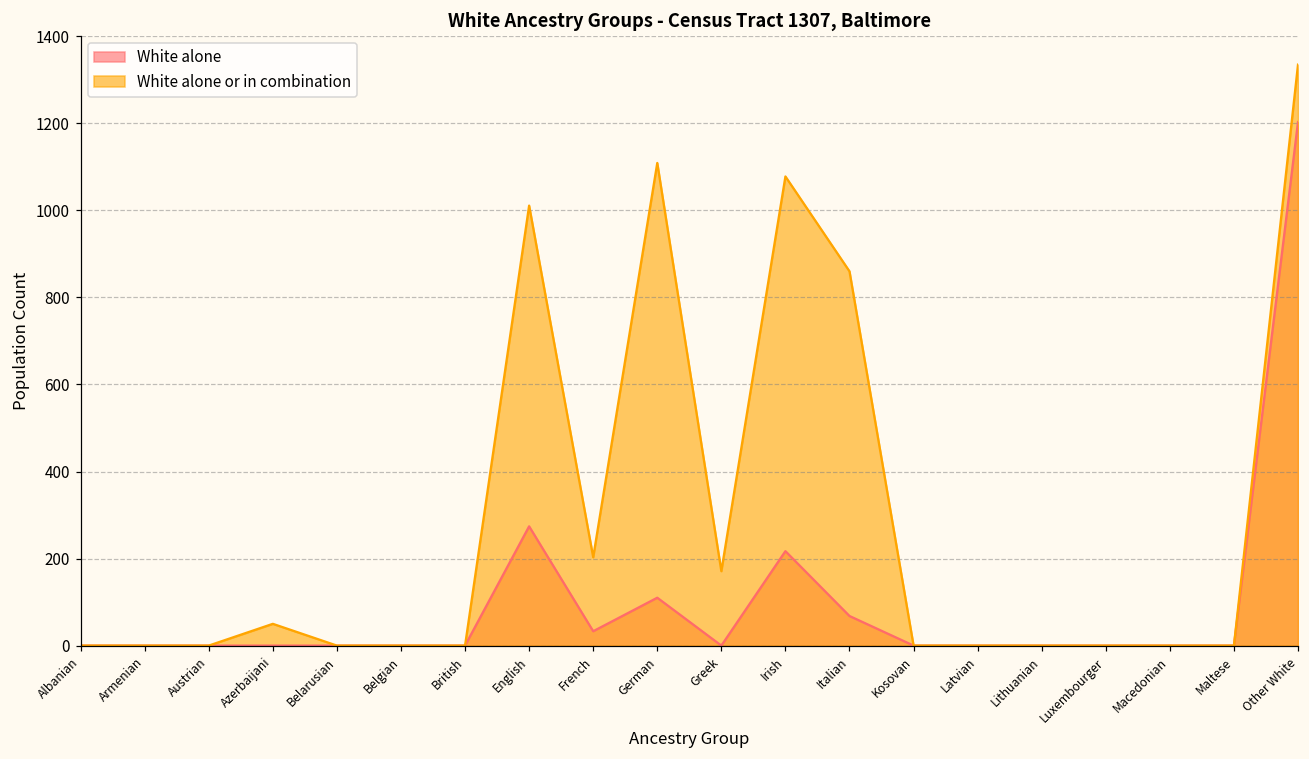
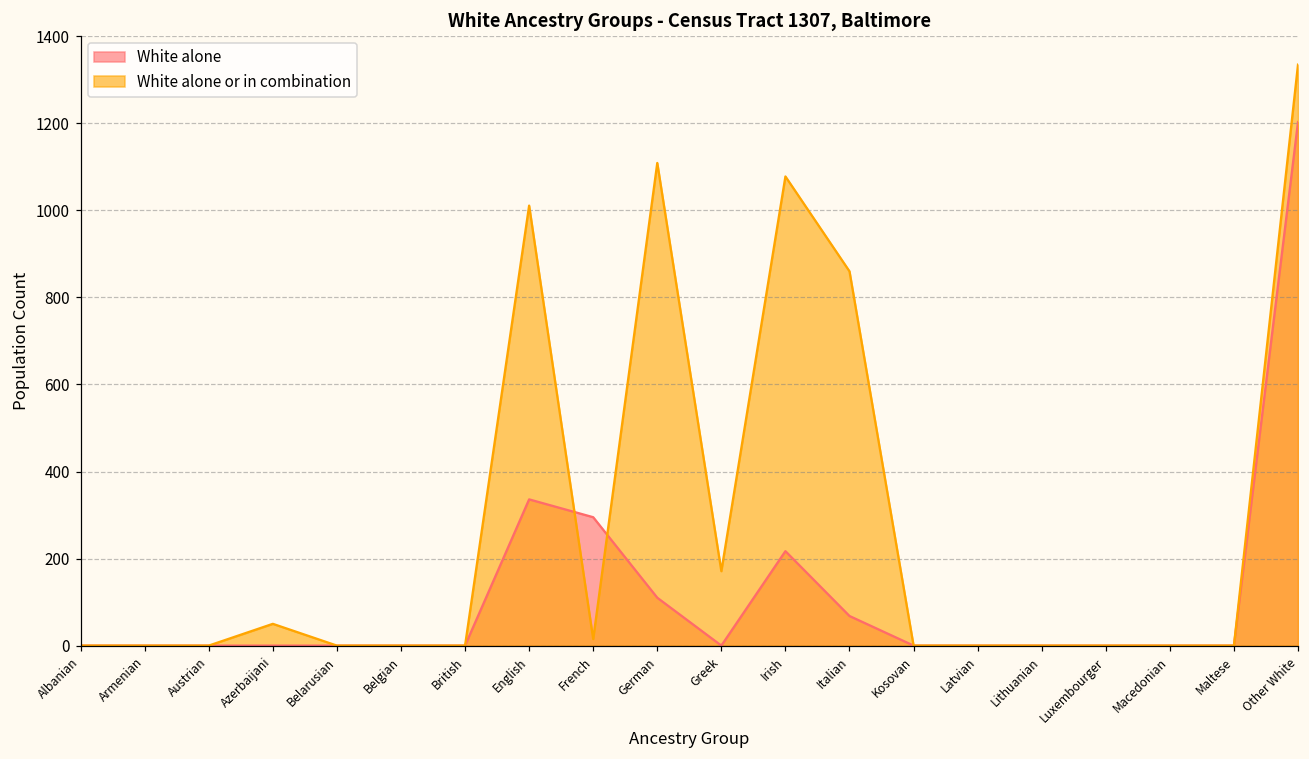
White alone, English: 270 -> 340
White alone, French: 30 -> 300
White alone or in combination, French: 200 -> 20
